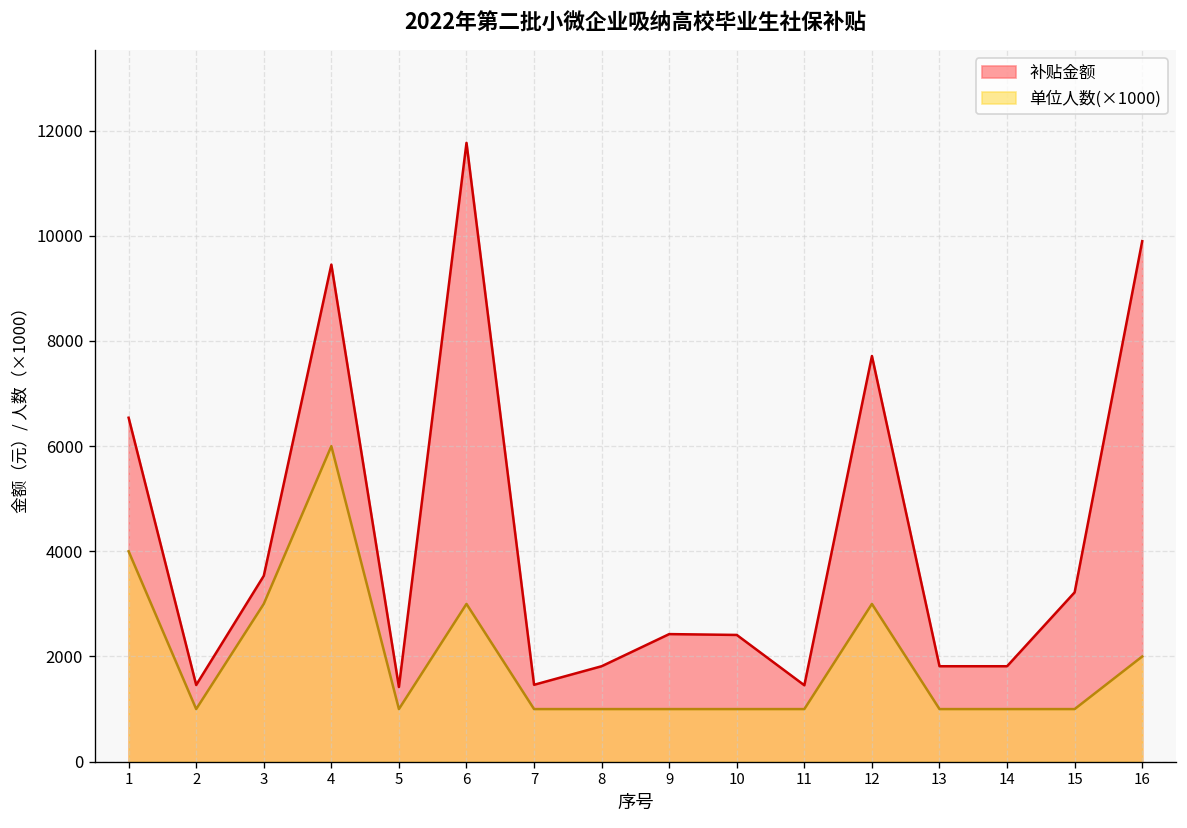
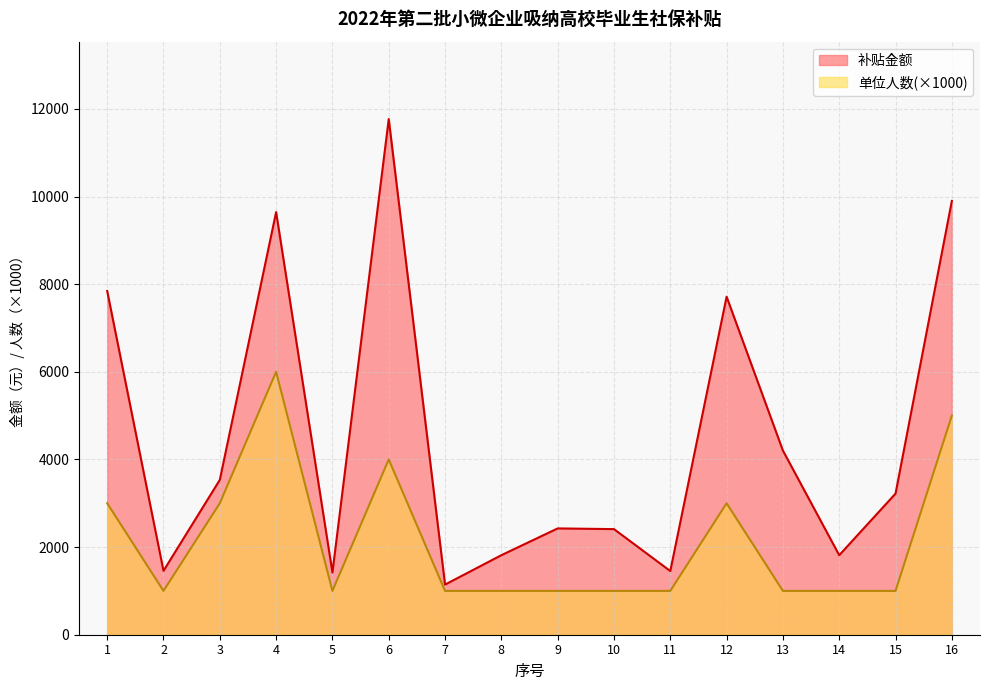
补贴金额, 1: 6500 -> 7800
单位人数(×1000), 1: 4000 -> 3000
补贴金额, 4: 9500 -> 9600
单位人数(×1000), 6: 3000 -> 4000
补贴金额, 7: 1500 -> 1100
补贴金额, 13: 1800 -> 4200
单位人数(×1000), 16: 2000 -> 5000
